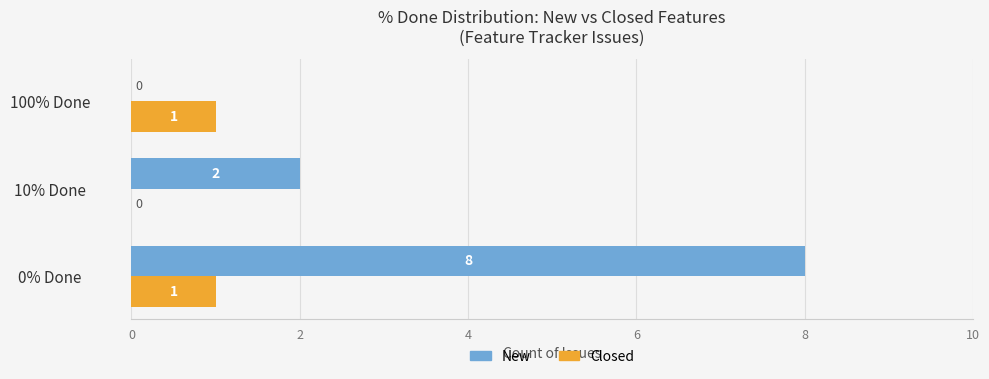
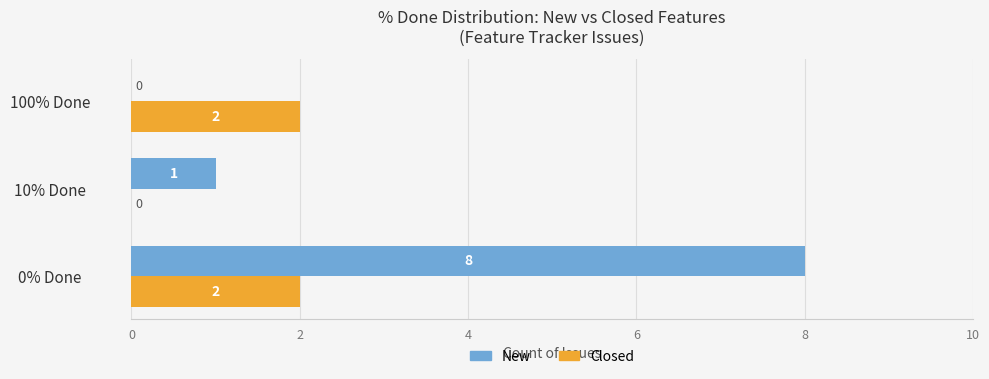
Closed, 100% Done: 1 -> 2
New, 10% Done: 2 -> 1
Closed, 0% Done: 1 -> 2
